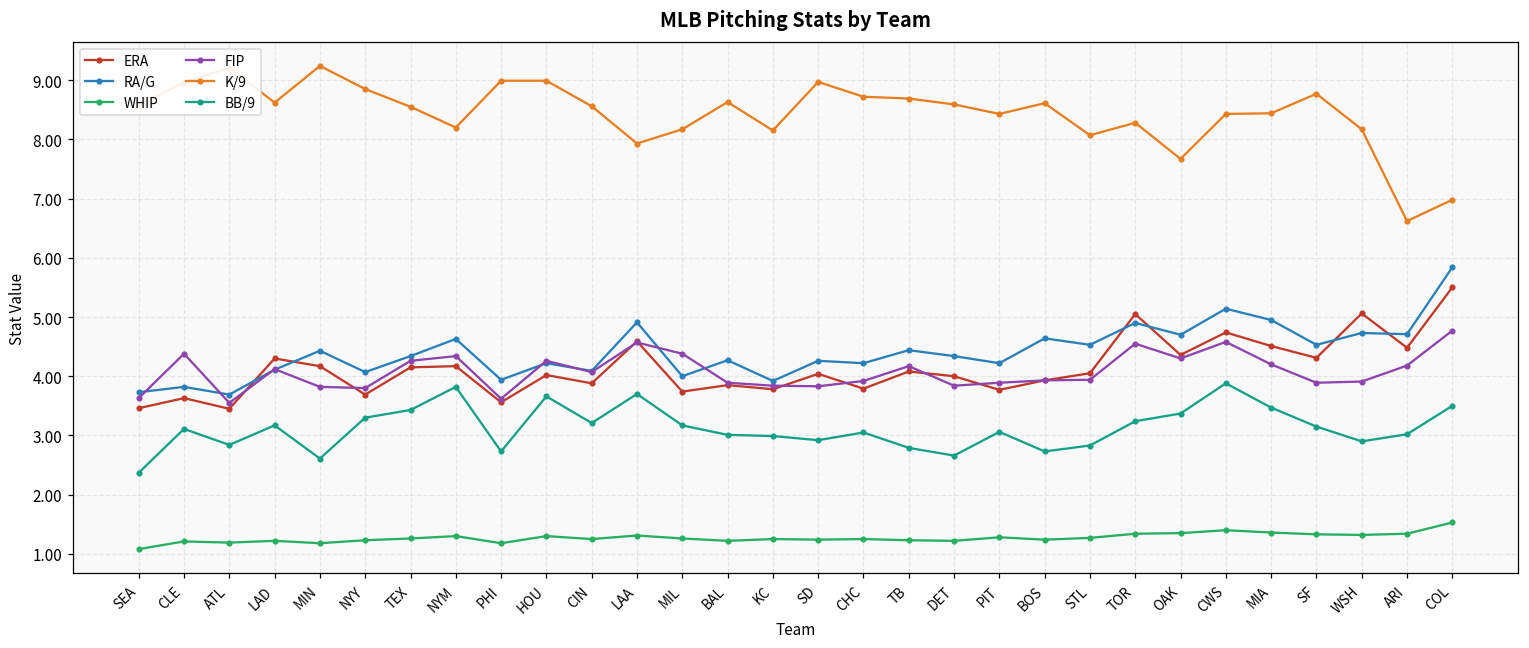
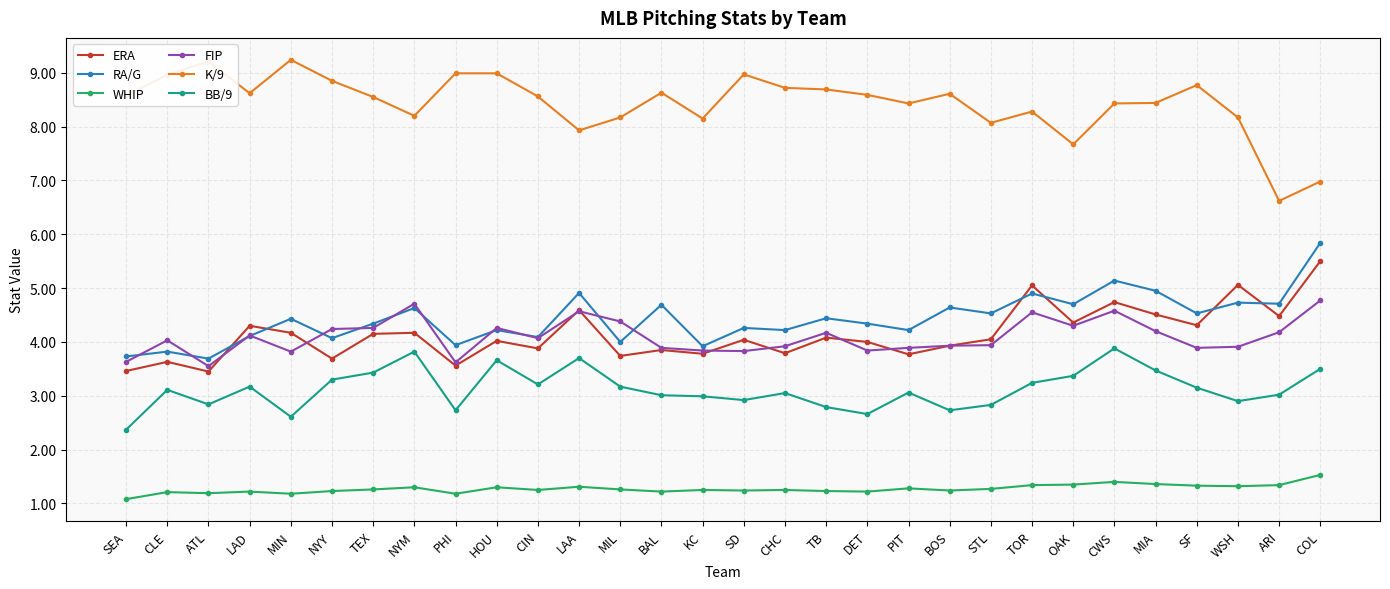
FIP, CLE: 4.4 -> 4.0
FIP, NYY: 3.8 -> 4.2
FIP, NYM: 4.3 -> 4.7
RA/G, BAL: 4.3 -> 4.7
